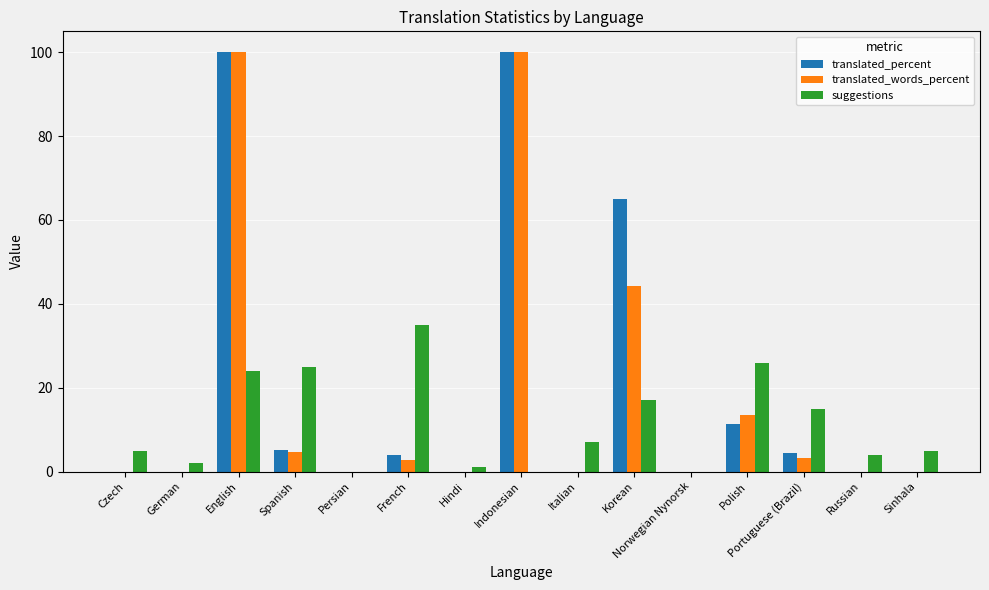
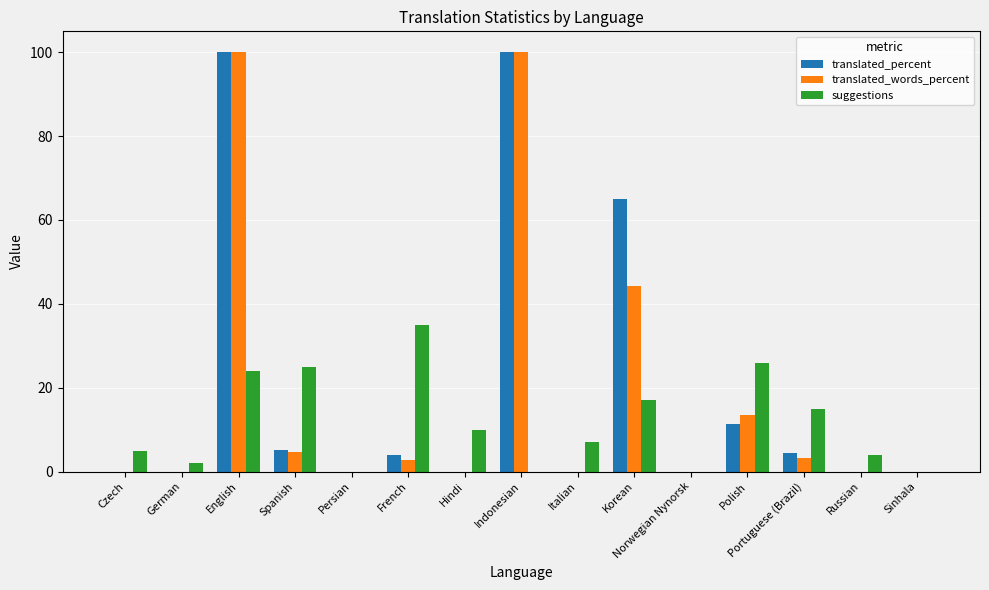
suggestions, Hindi: 1 -> 10
suggestions, Sinhala: 5 -> 0
